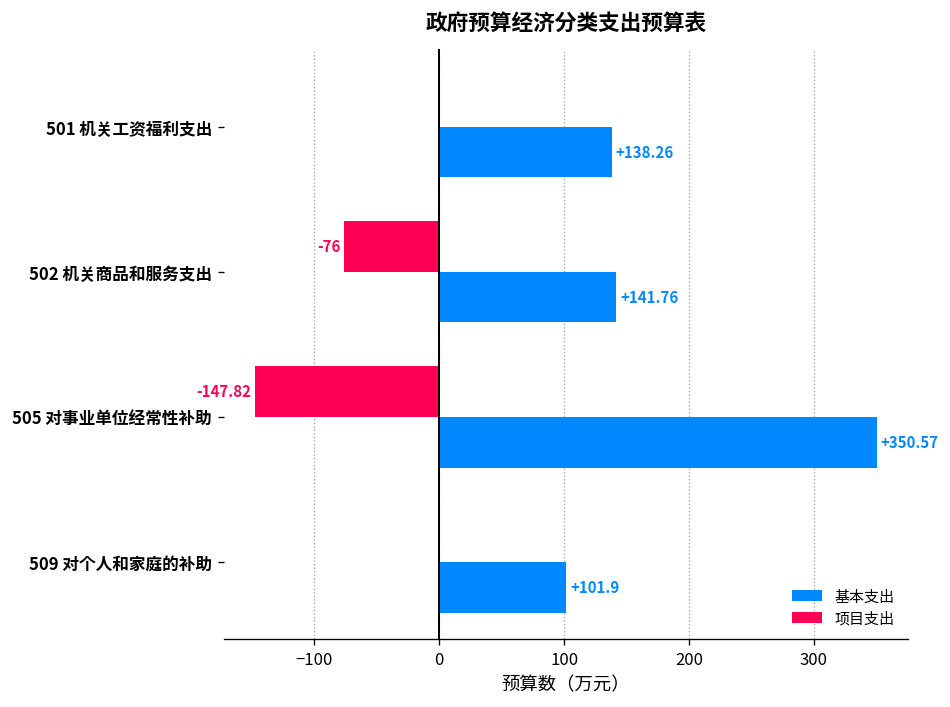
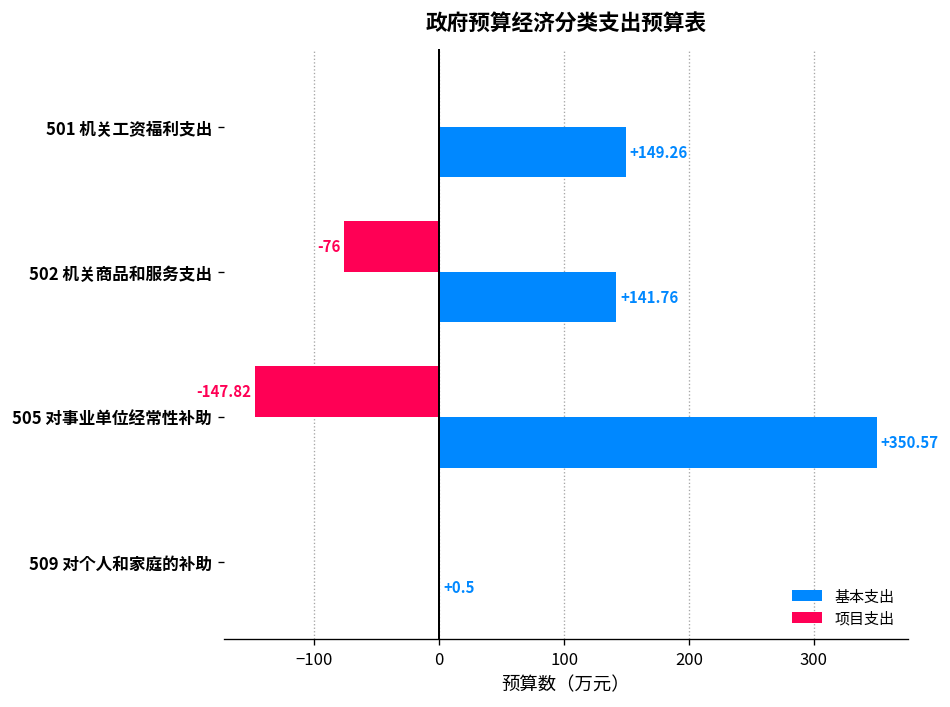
基本支出, 501 机关工资福利支出: +138.26 -> +149.26
基本支出, 509 对个人和家庭的补助: +101.9 -> +0.5
